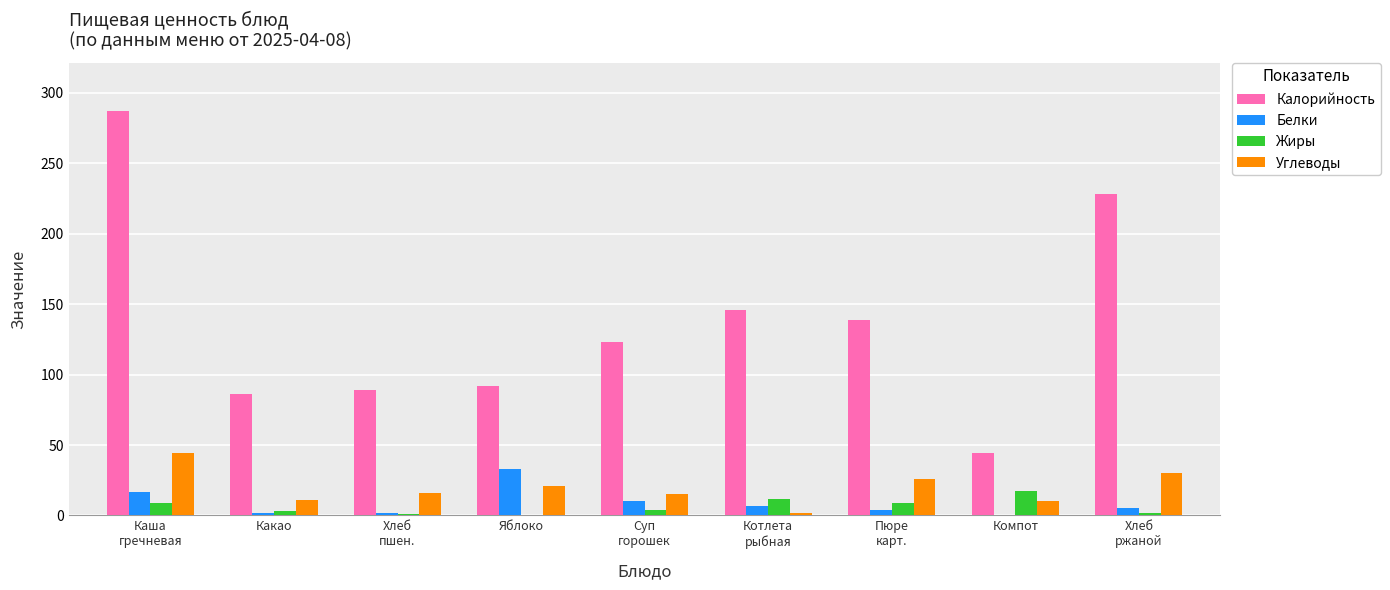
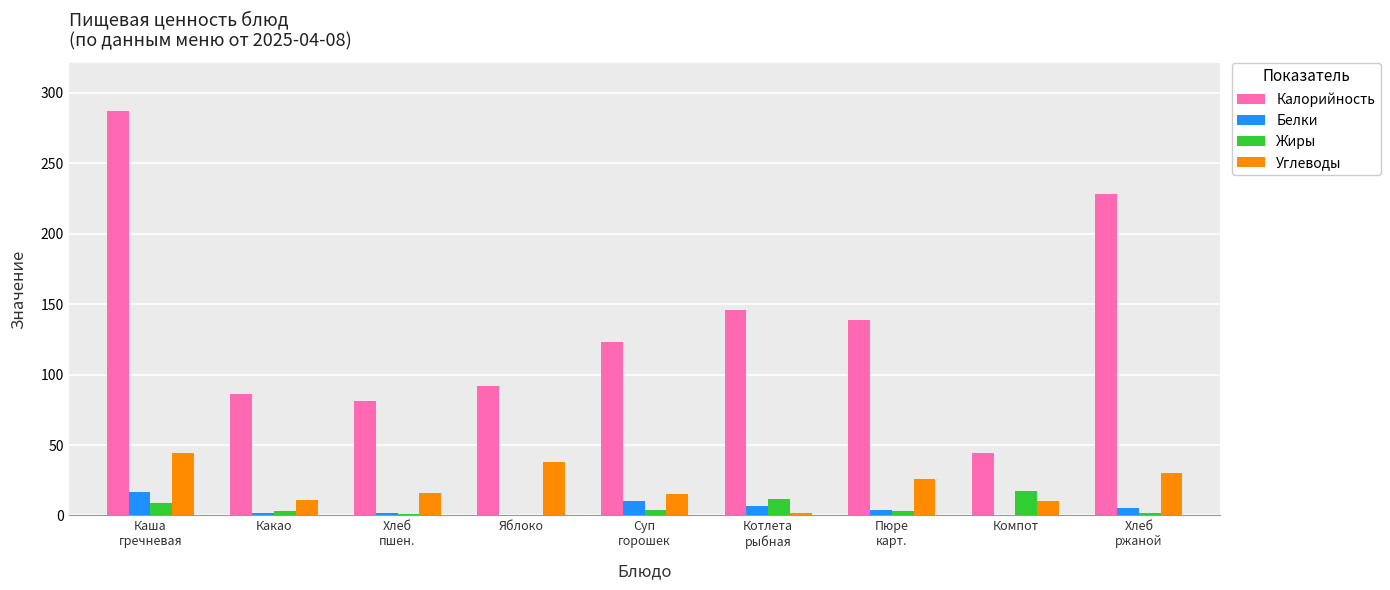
Калорийность, Хлеб пшен.: 89 -> 81
Белки, Яблоко: 33 -> 0
Углеводы, Яблоко: 21 -> 38
Жиры, Пюре карт.: 9 -> 3
